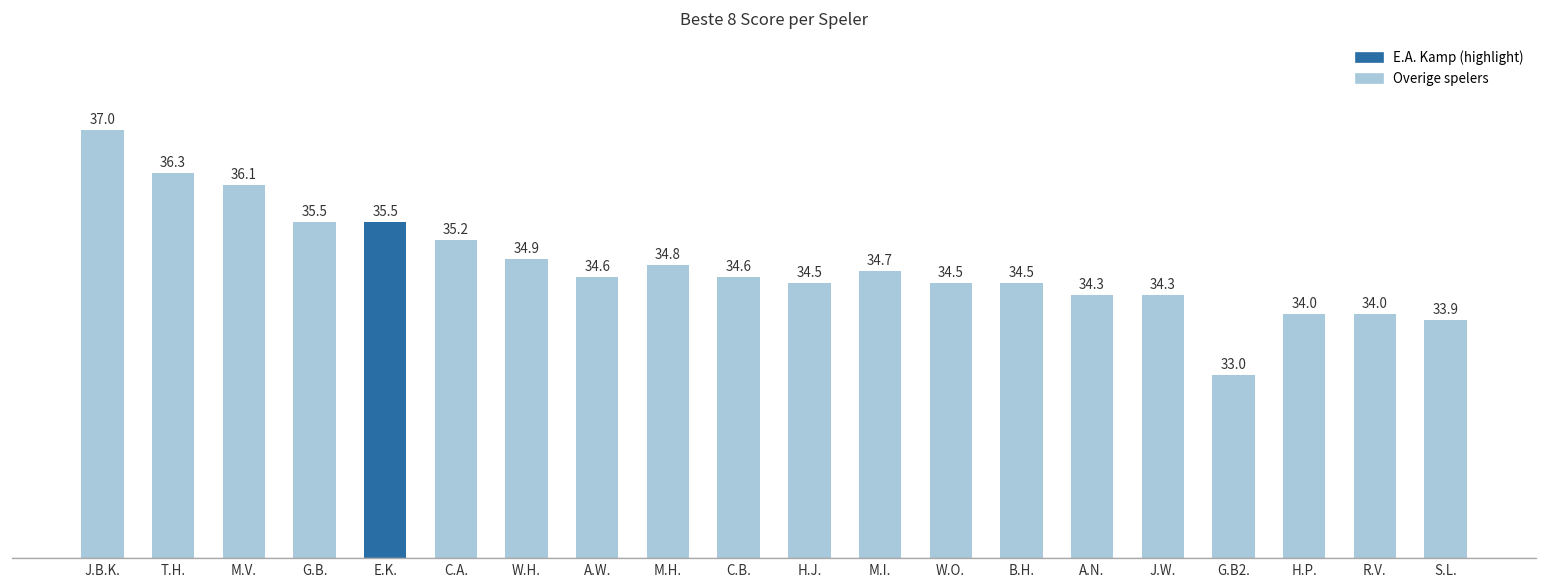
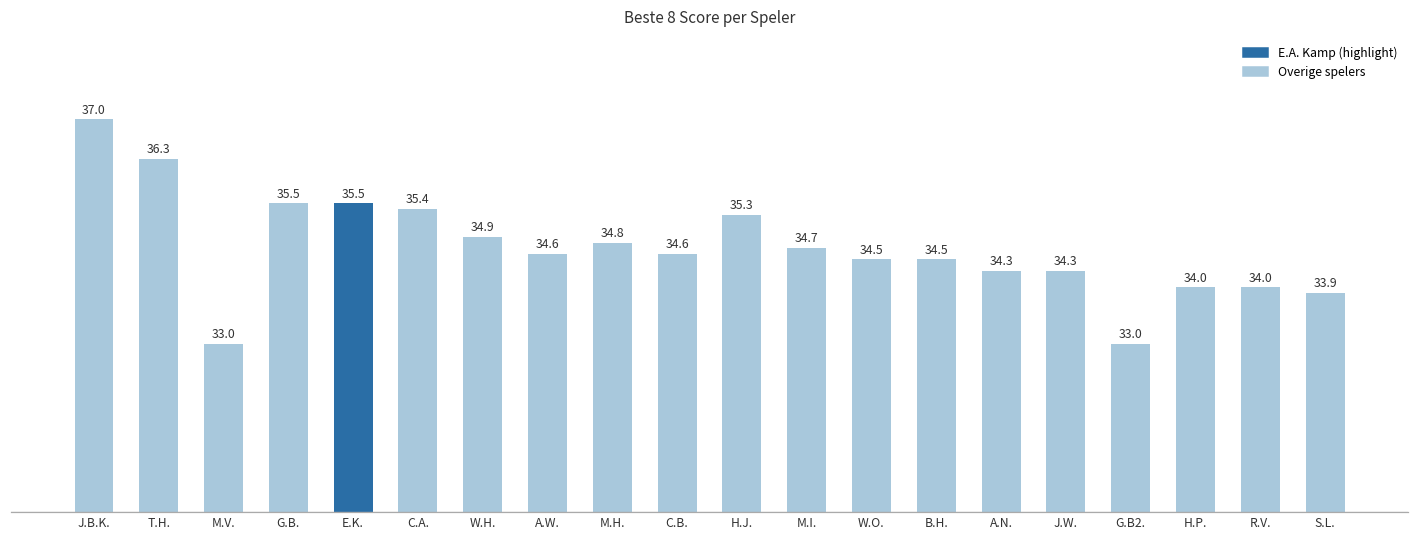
M.V.: 36.1 -> 33.0
C.A.: 35.2 -> 35.4
H.J.: 34.5 -> 35.3
